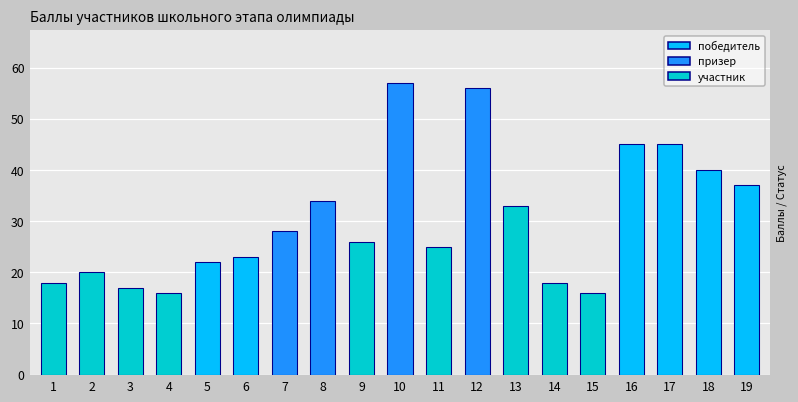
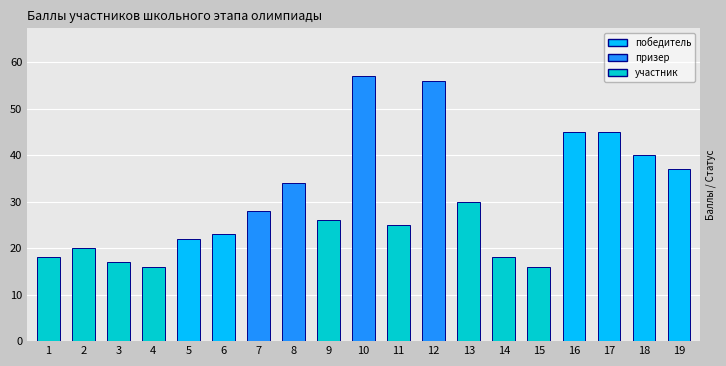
13: 33 -> 30
